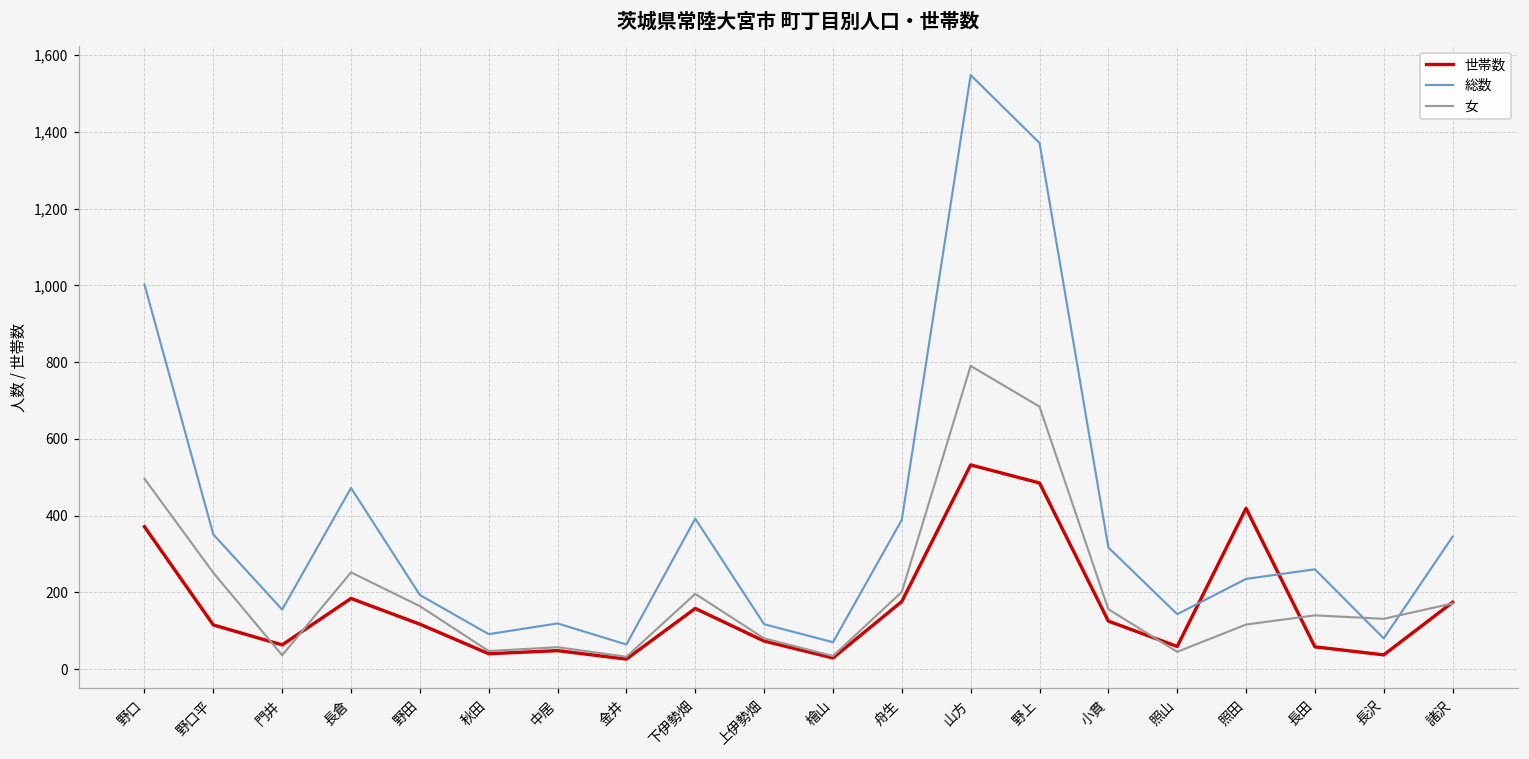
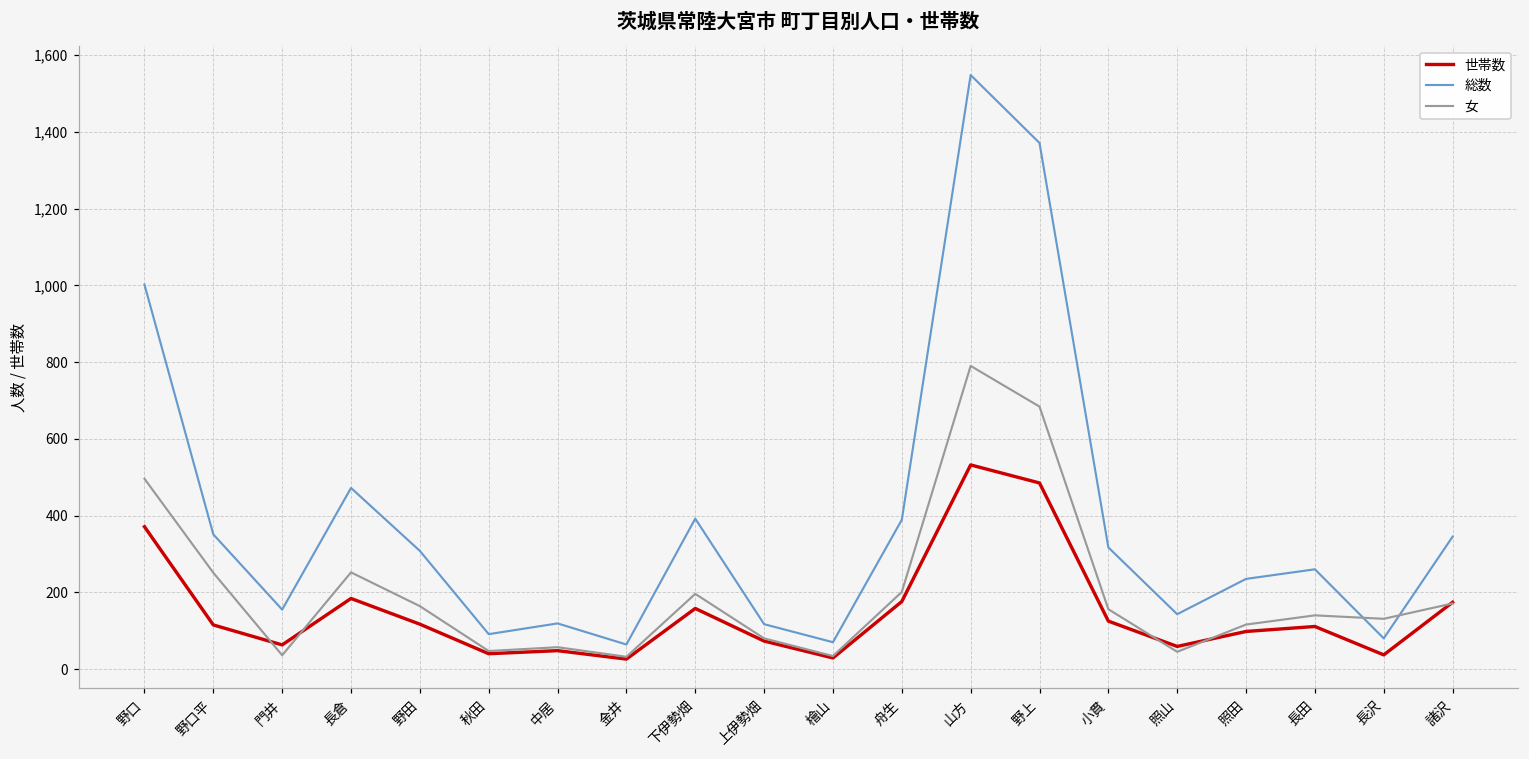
総数, 野田: 190 -> 310
世帯数, 照田: 420 -> 100
世帯数, 長田: 60 -> 110
